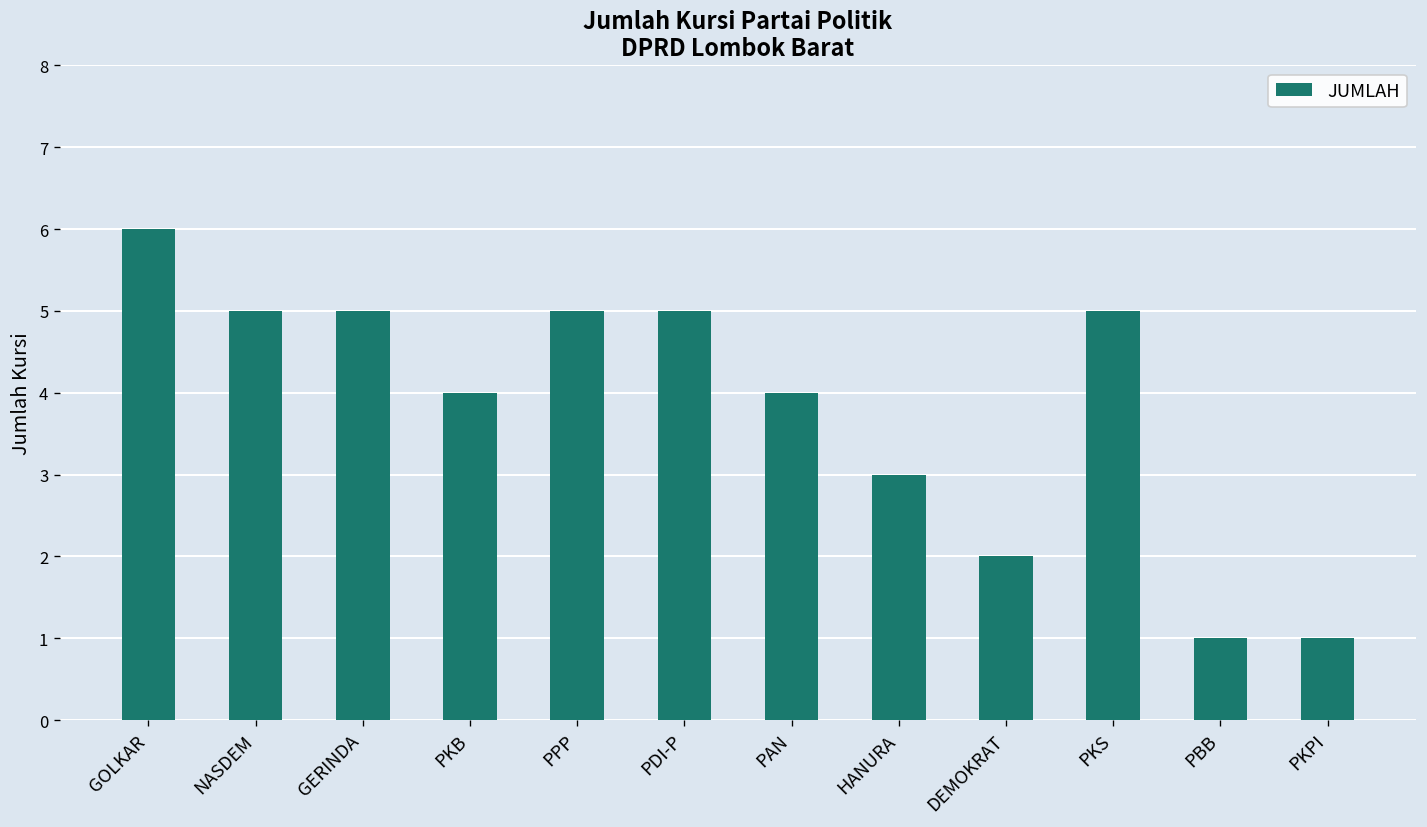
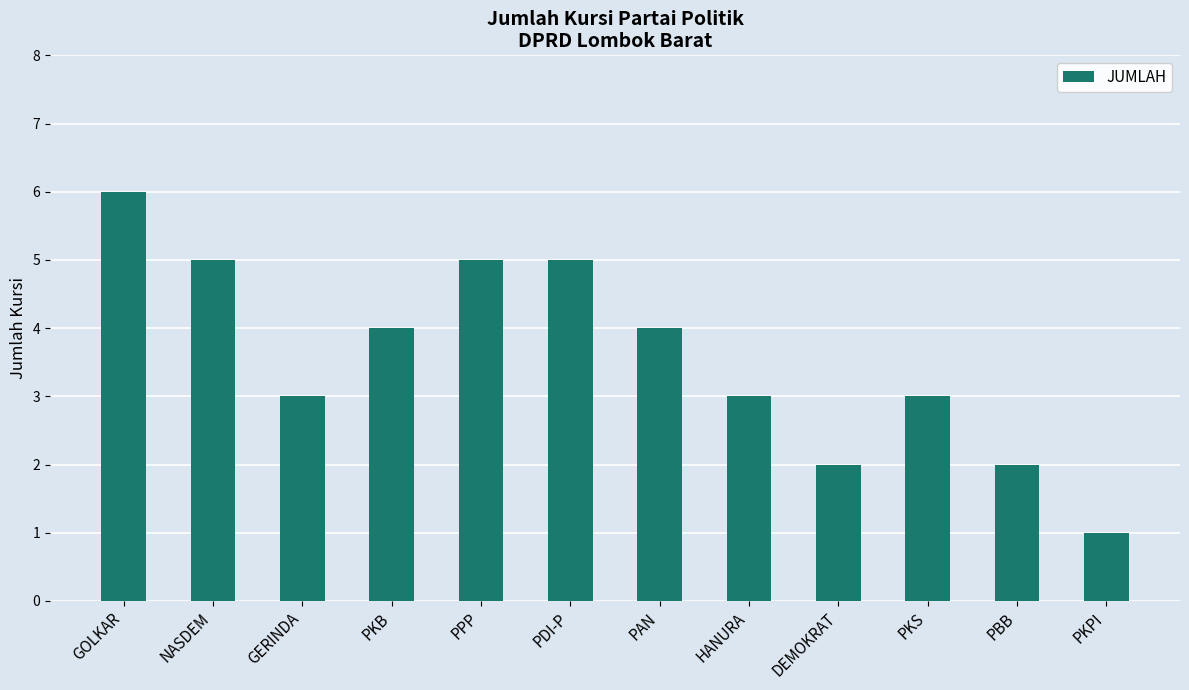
GERINDA: 5 -> 3
PKS: 5 -> 3
PBB: 1 -> 2
